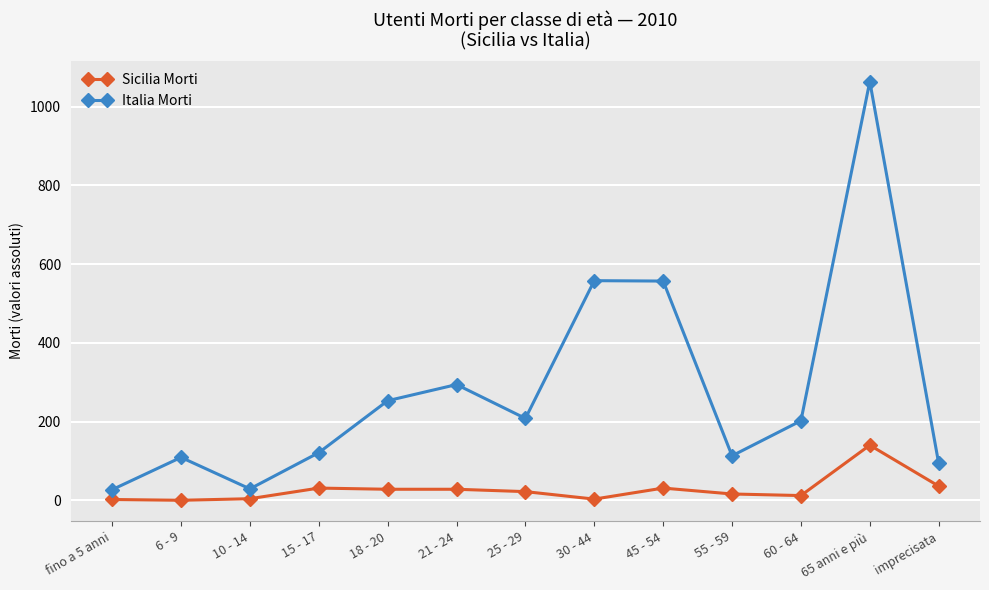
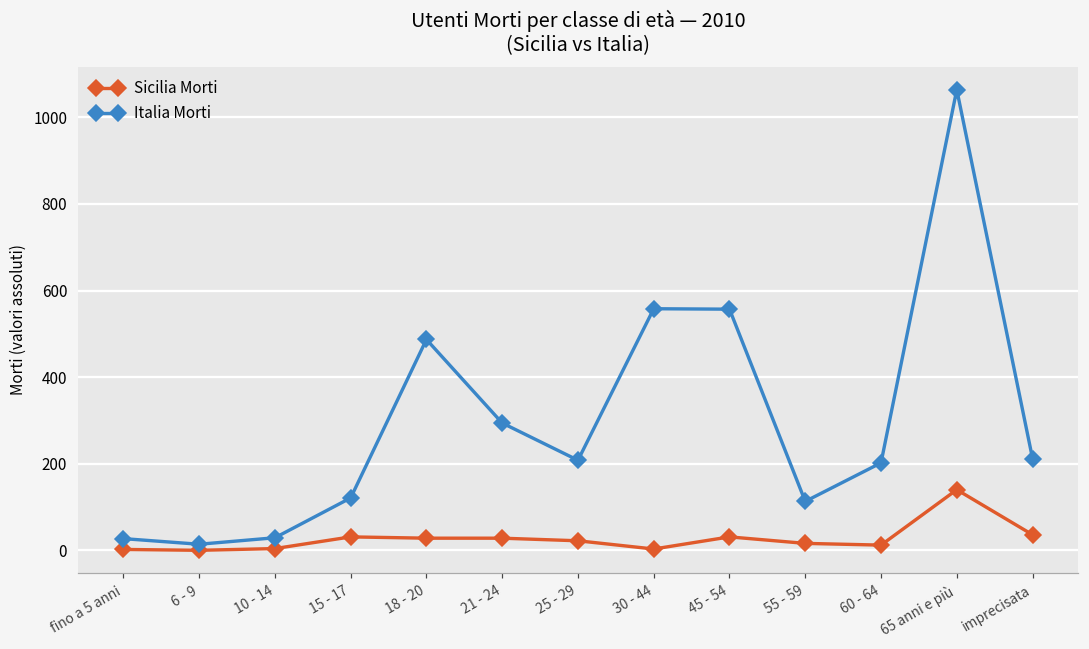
Italia Morti, 6 - 9: 110 -> 10
Italia Morti, 18 - 20: 250 -> 490
Italia Morti, imprecisata: 90 -> 210
